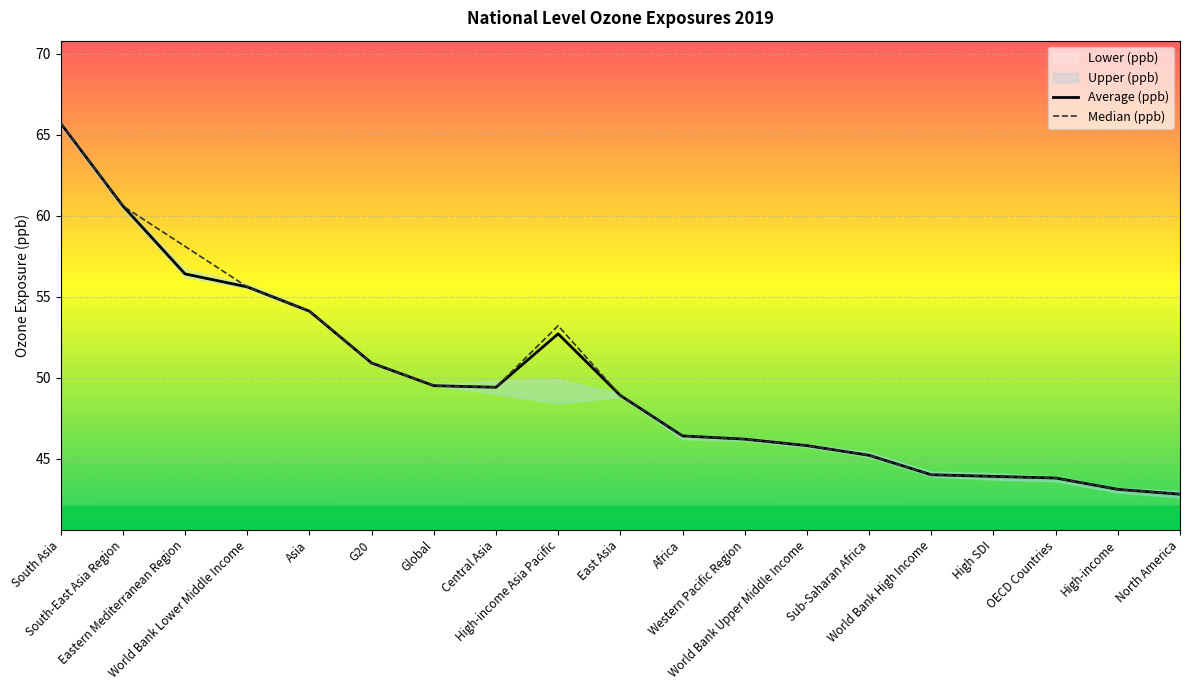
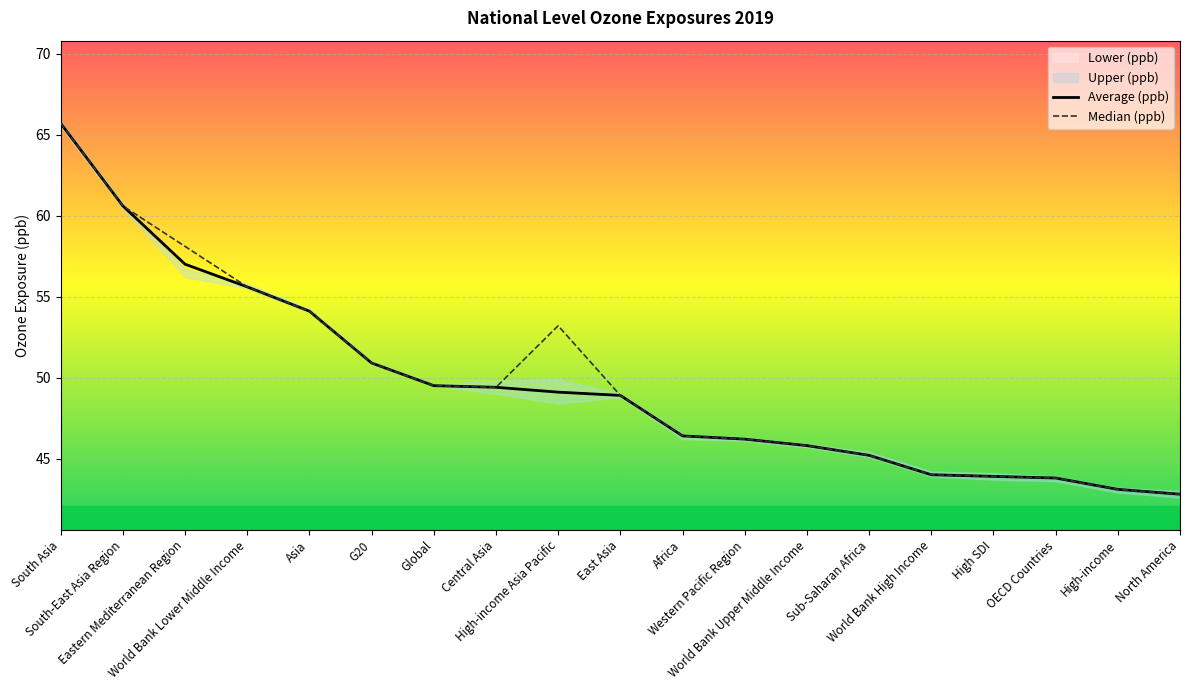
Average (ppb), Eastern Mediterranean Region: 56.4 -> 57.0
Average (ppb), High-income Asia Pacific: 52.7 -> 49.1
